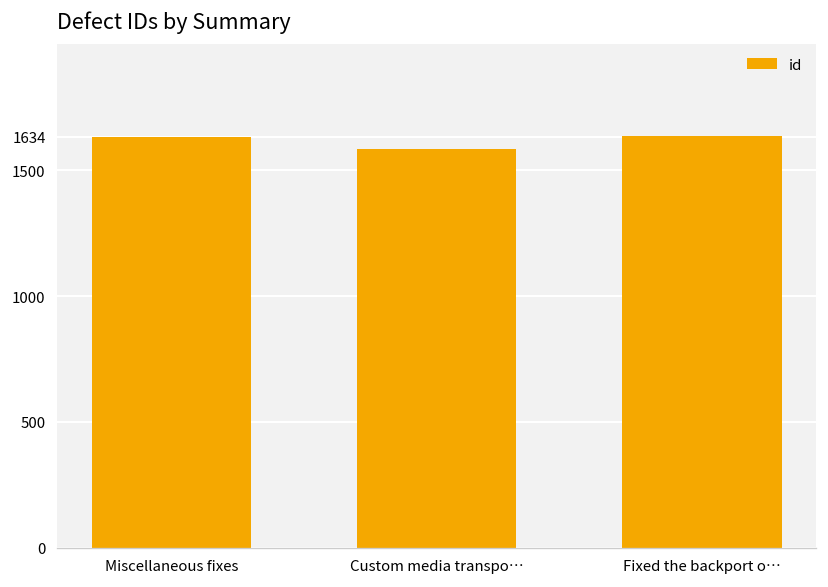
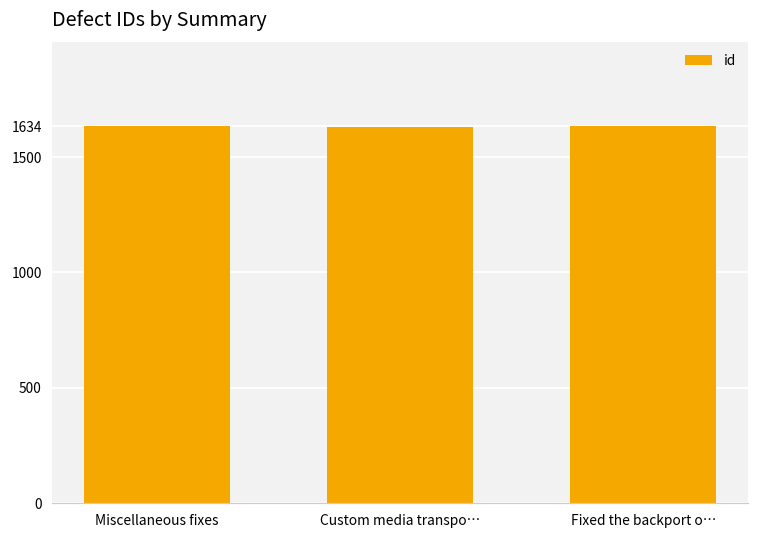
Custom media transpo…: 1580 -> 1630
